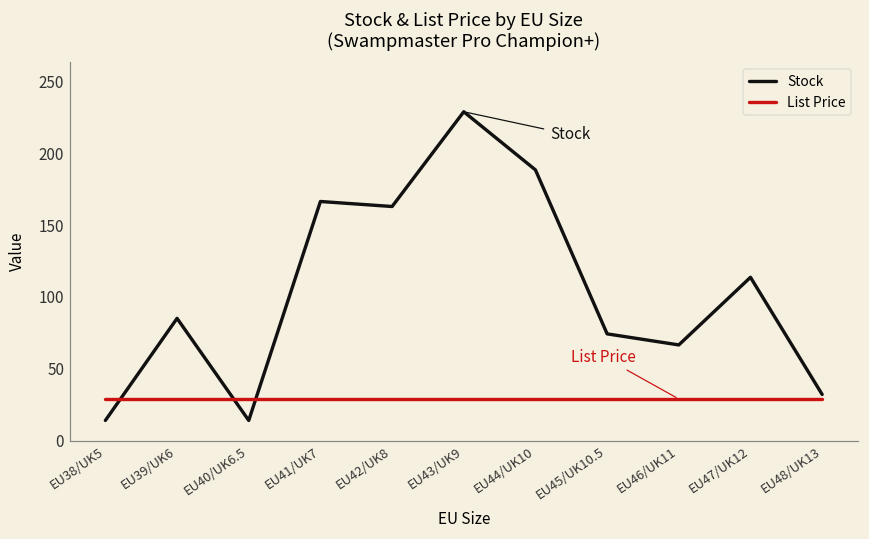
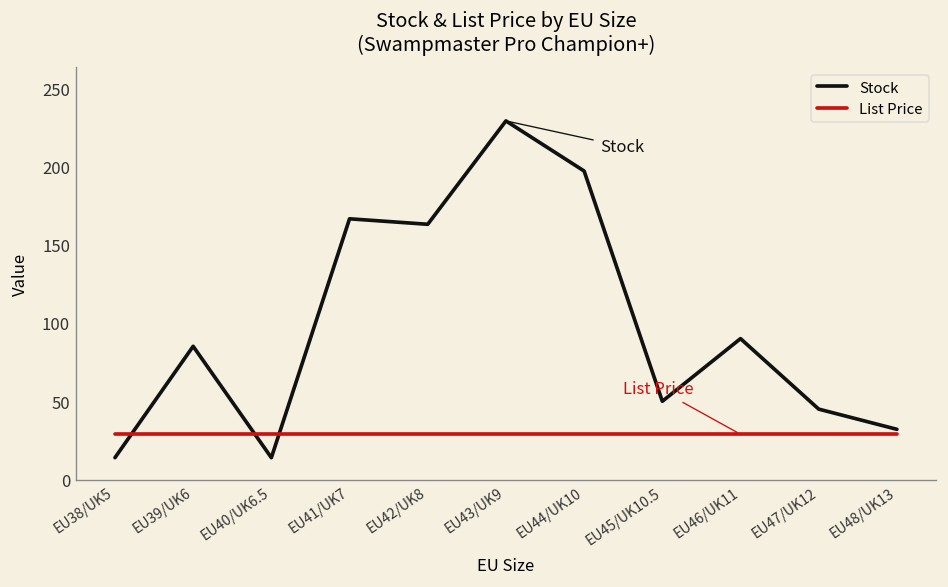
Stock, EU44/UK10: 189 -> 197
Stock, EU45/UK10.5: 74 -> 50
Stock, EU46/UK11: 67 -> 90
Stock, EU47/UK12: 114 -> 45
